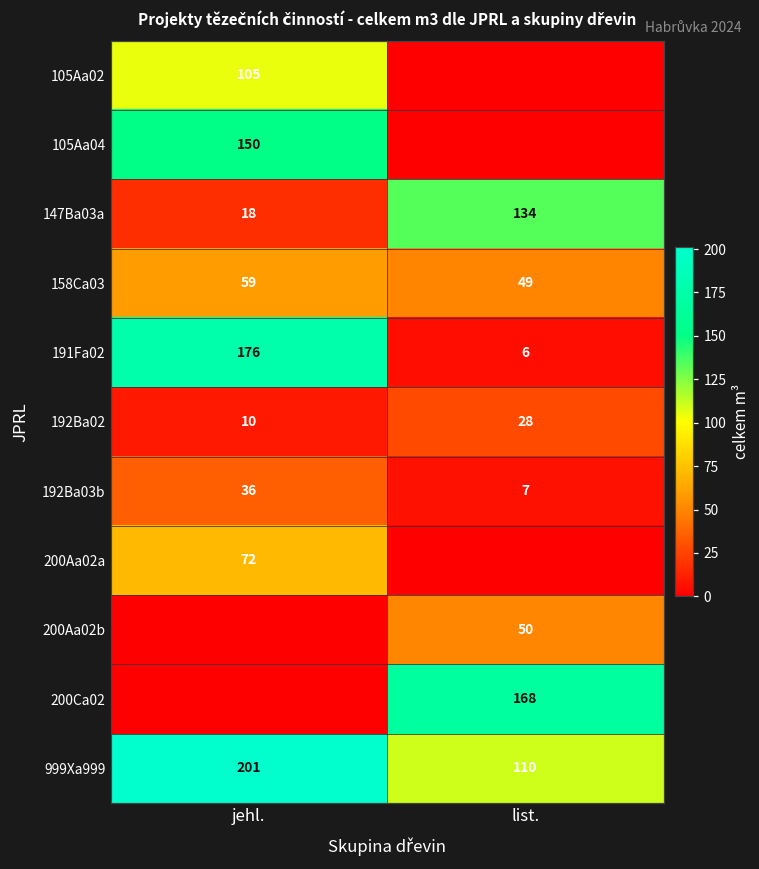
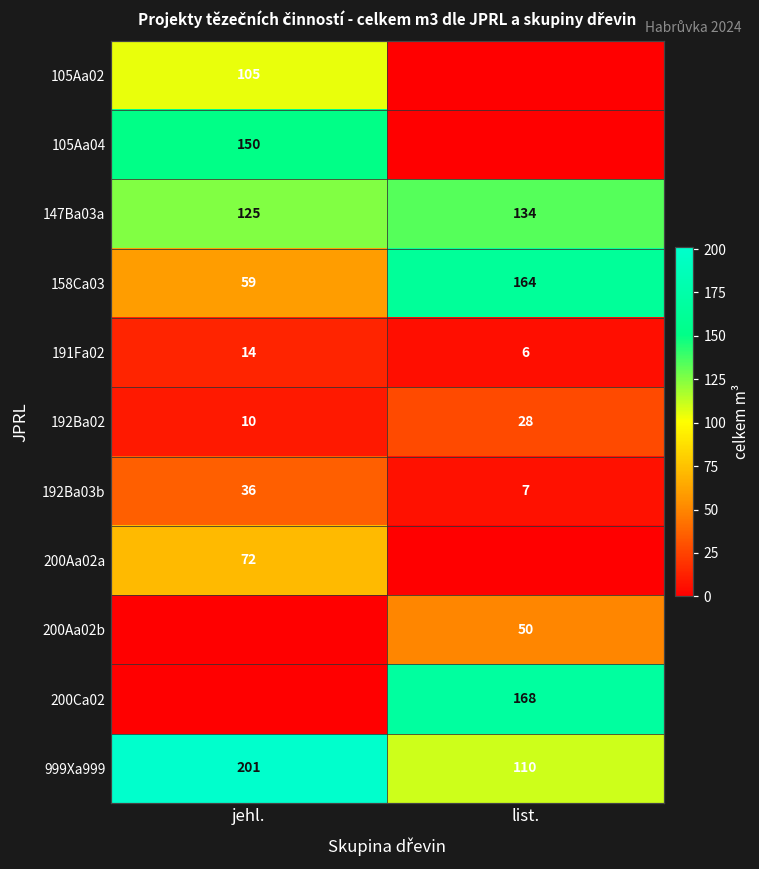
147Ba03a, jehl.: 18 -> 125
158Ca03, list.: 49 -> 164
191Fa02, jehl.: 176 -> 14
